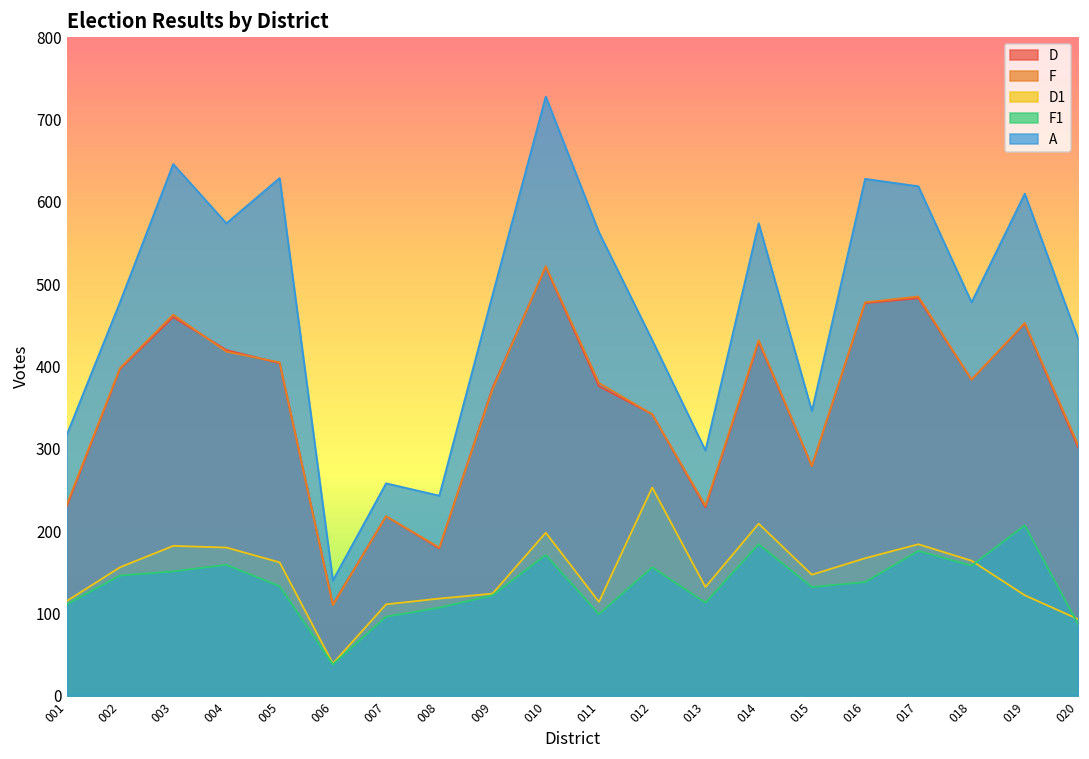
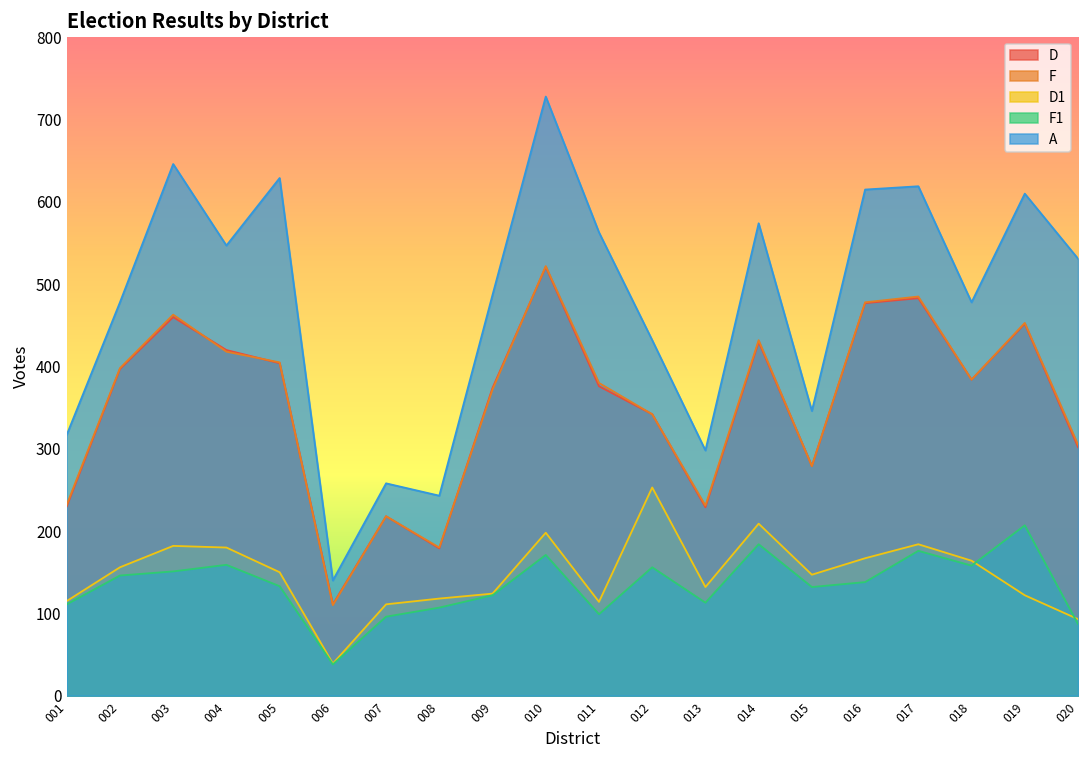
A, 004: 570 -> 550
D1, 005: 160 -> 150
A, 016: 630 -> 620
A, 020: 430 -> 530
